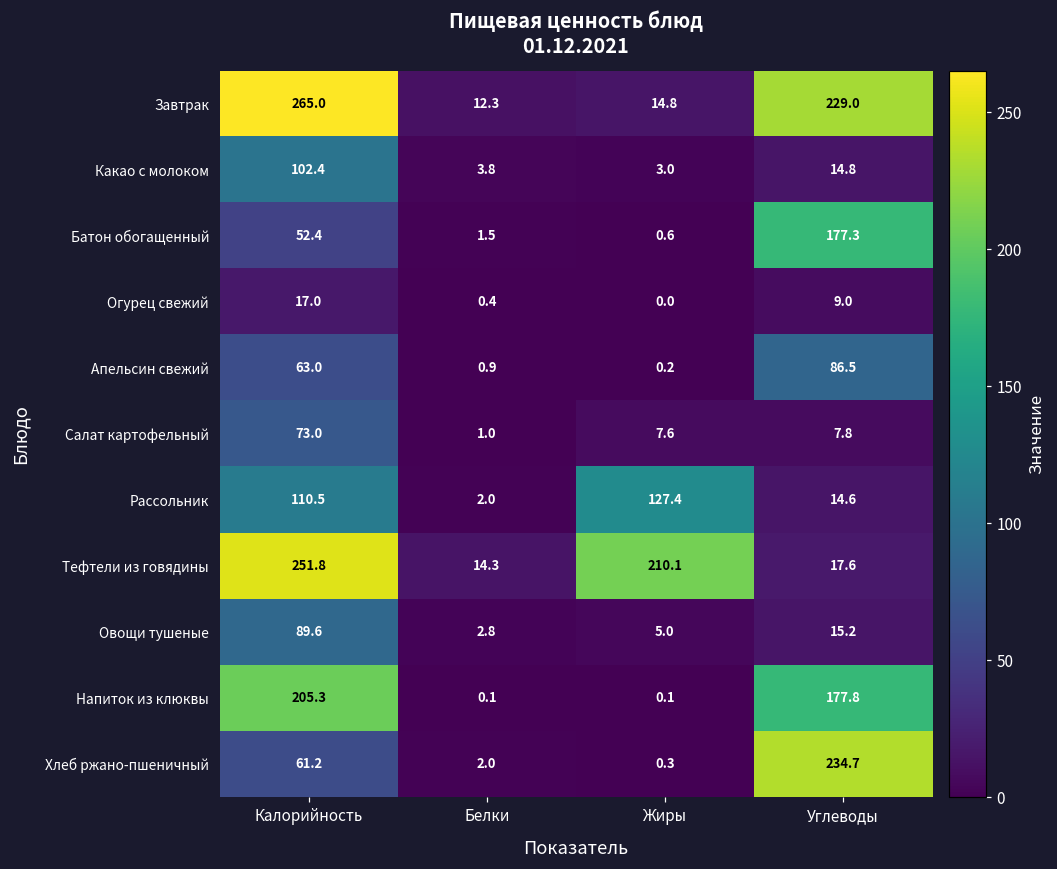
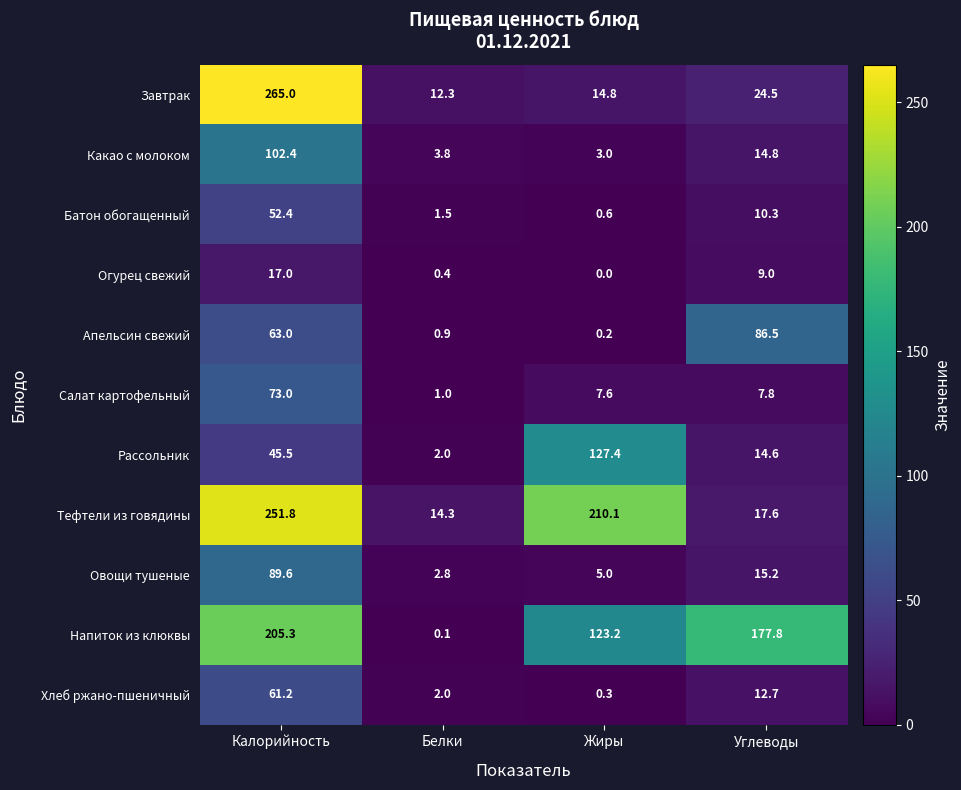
Завтрак, Углеводы: 229.0 -> 24.5
Батон обогащенный, Углеводы: 177.3 -> 10.3
Рассольник, Калорийность: 110.5 -> 45.5
Напиток из клюквы, Жиры: 0.1 -> 123.2
Хлеб ржано-пшеничный, Углеводы: 234.7 -> 12.7
